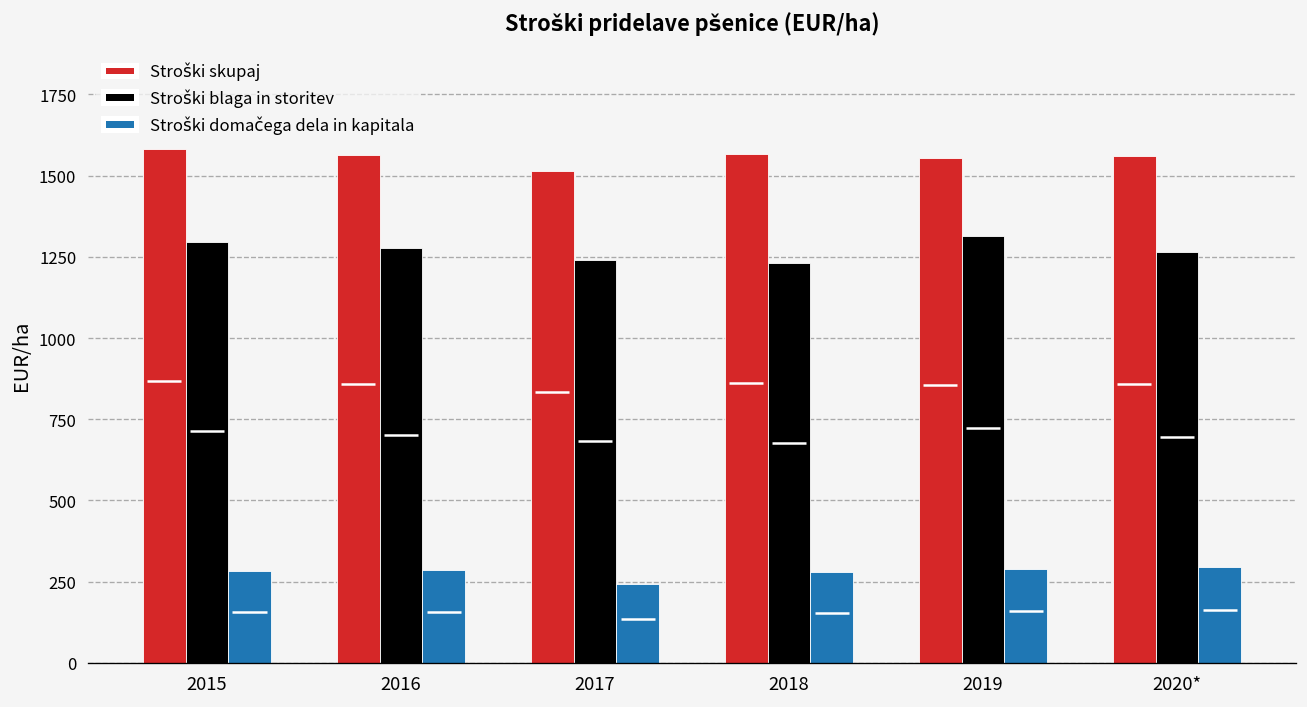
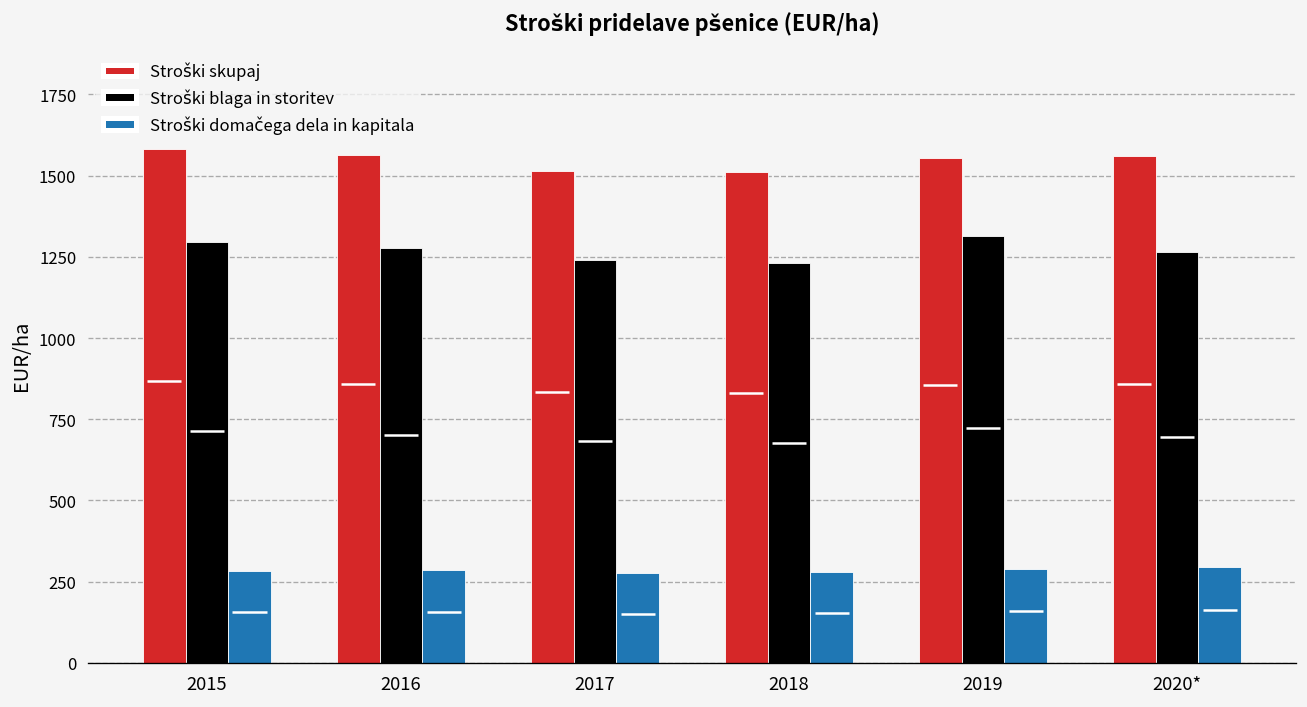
Stroški domačega dela in kapitala, 2017: 240 -> 280
Stroški skupaj, 2018: 1560 -> 1510
